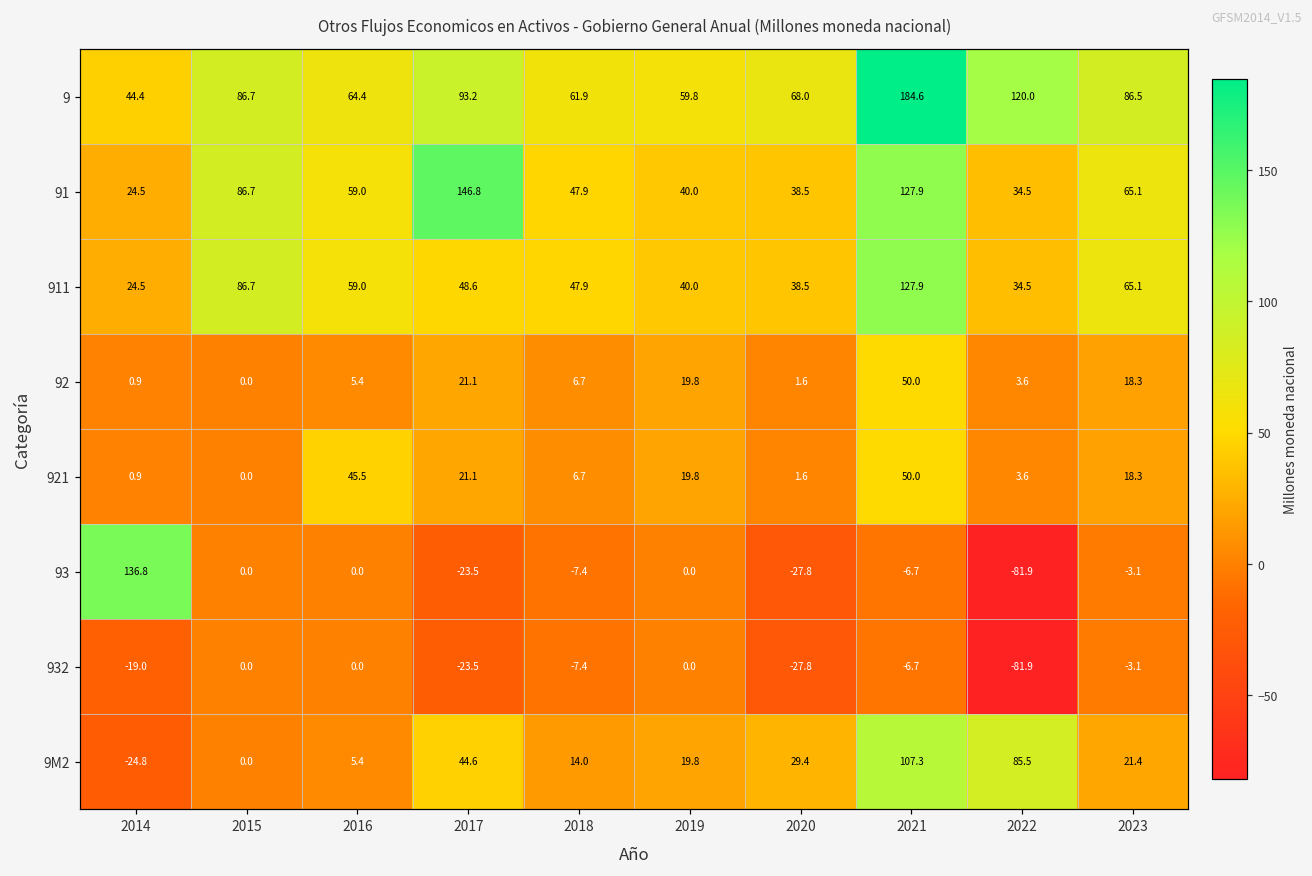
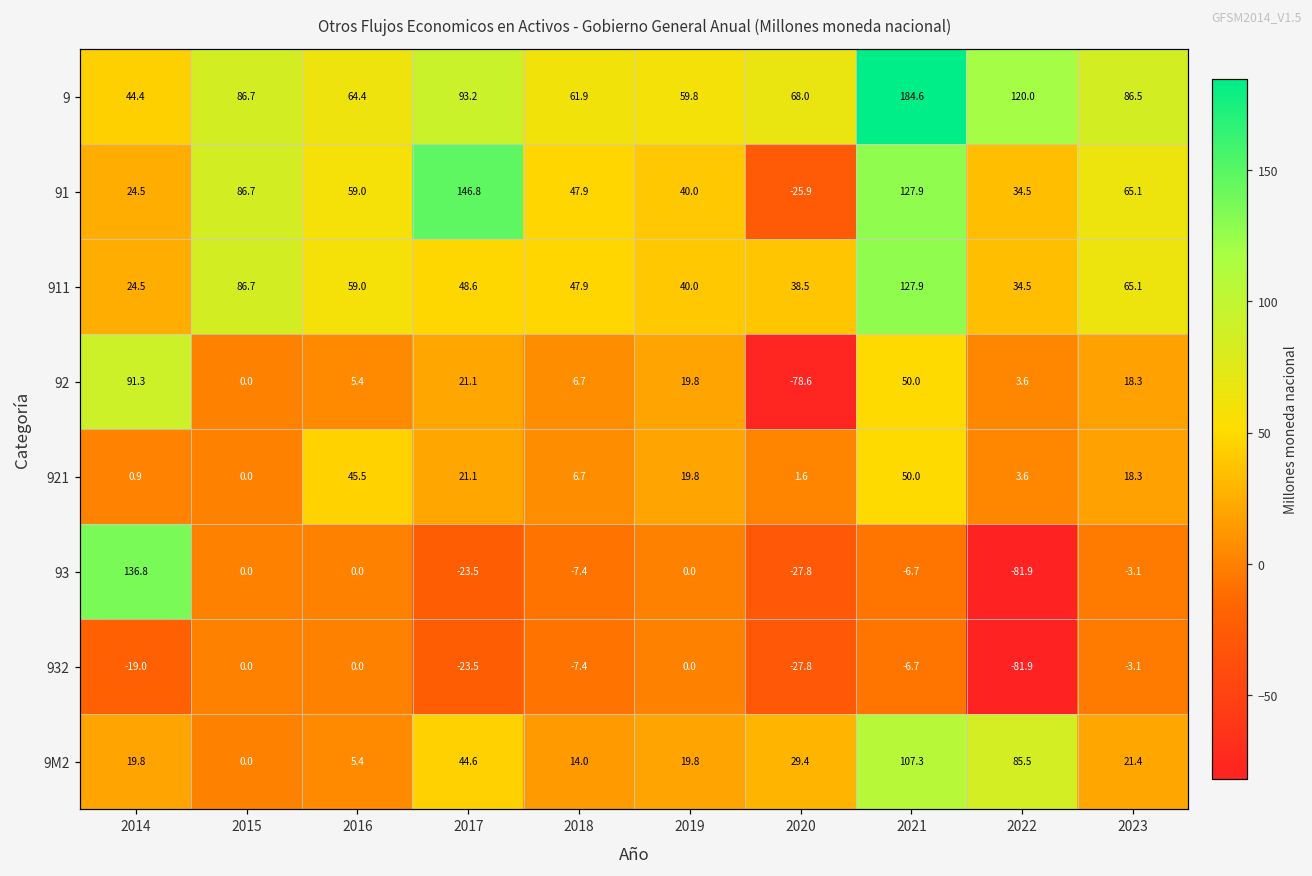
91, 2020: 38.5 -> -25.9
92, 2014: 0.9 -> 91.3
92, 2020: 1.6 -> -78.6
9M2, 2014: -24.8 -> 19.8
